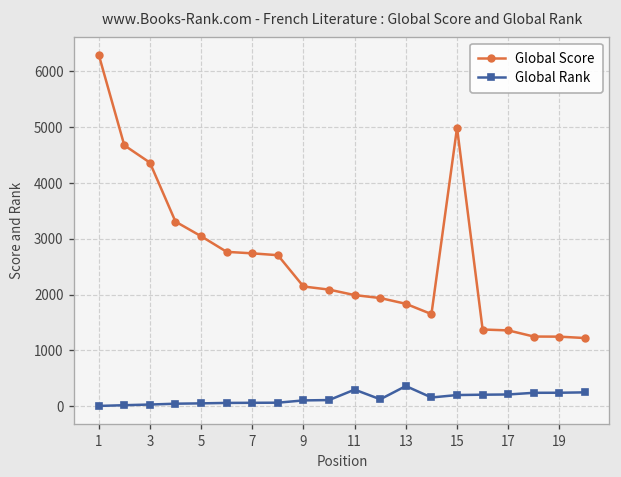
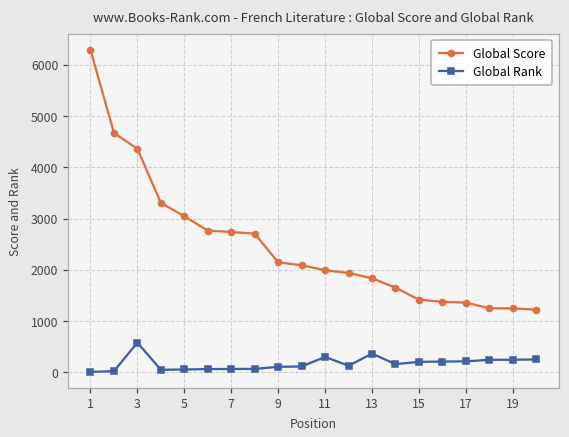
Global Rank, 3: 0 -> 600
Global Score, 15: 5000 -> 1400
